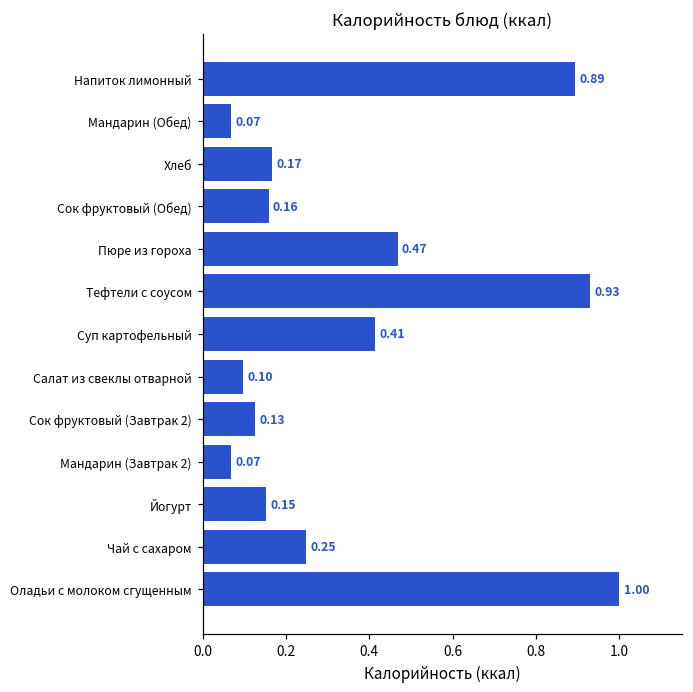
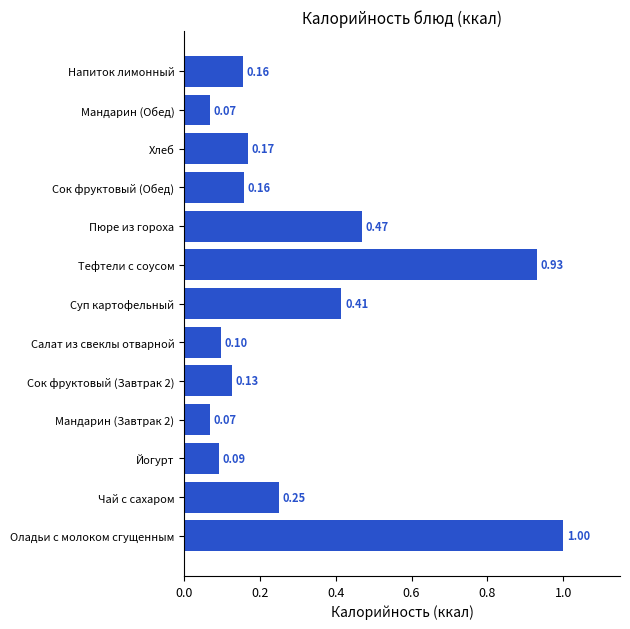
Напиток лимонный: 0.89 -> 0.16
Йогурт: 0.15 -> 0.09
